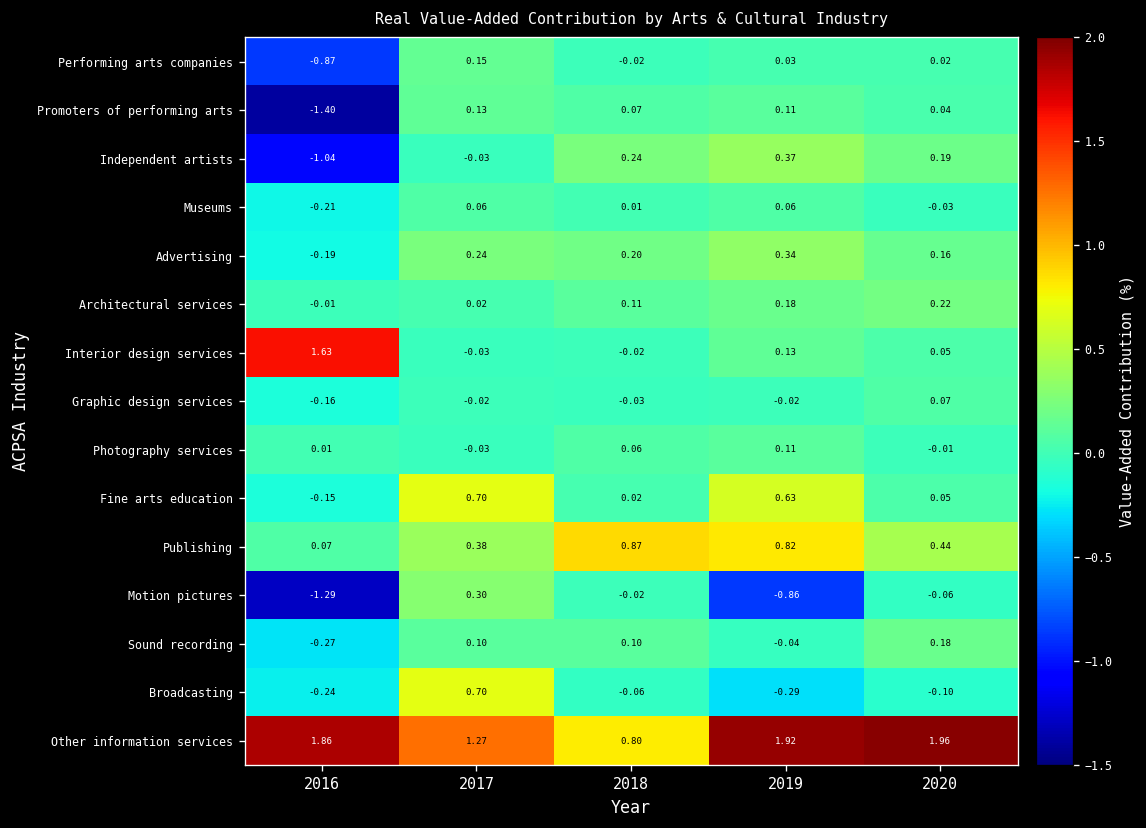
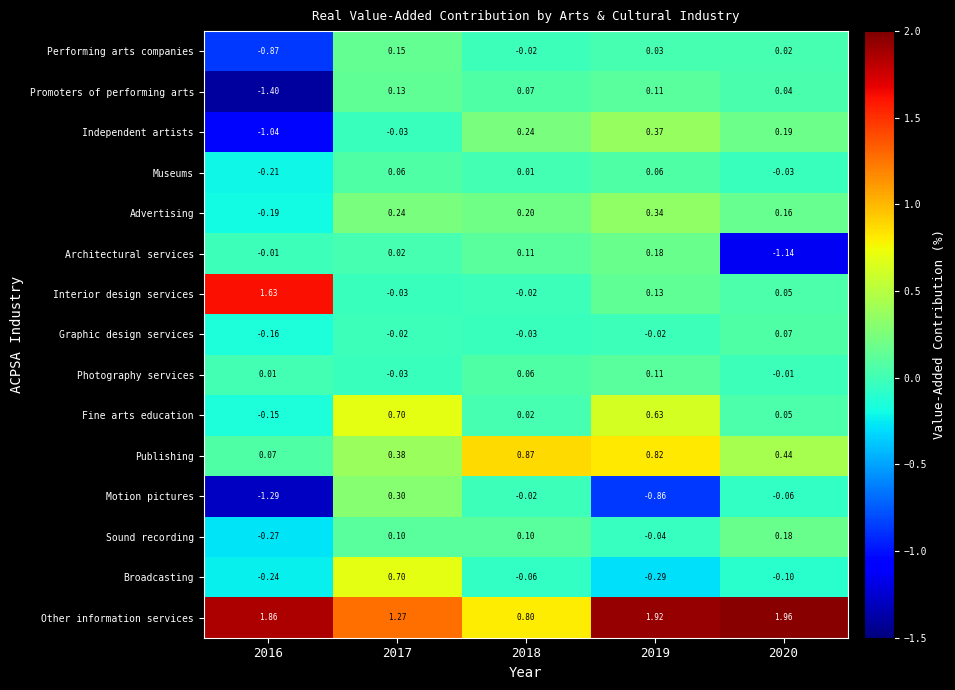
Architectural services, 2020: 0.22 -> -1.14
